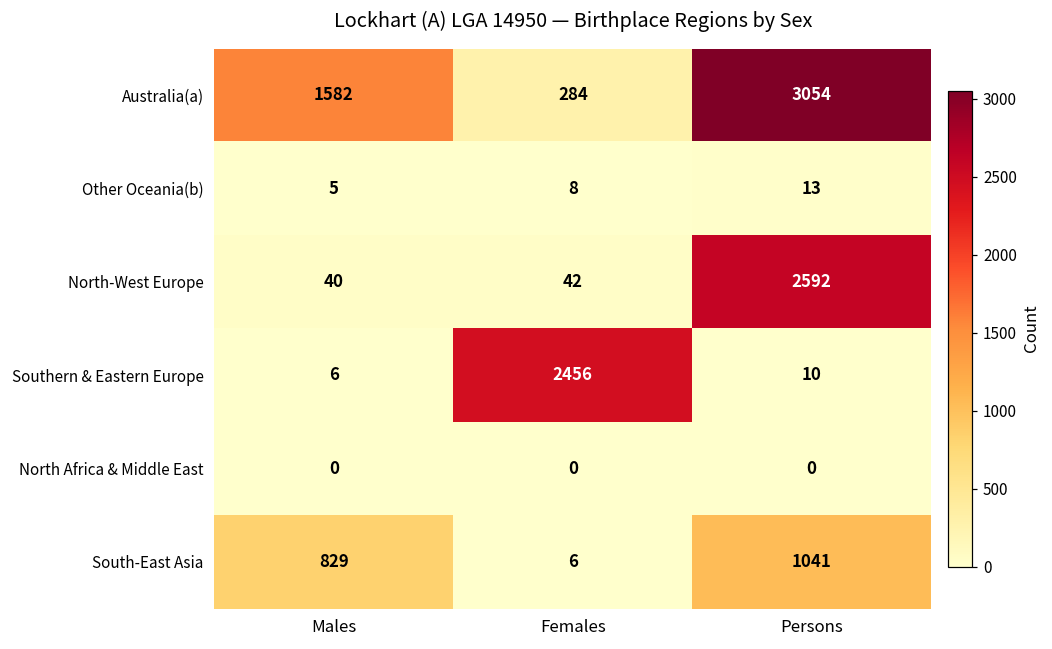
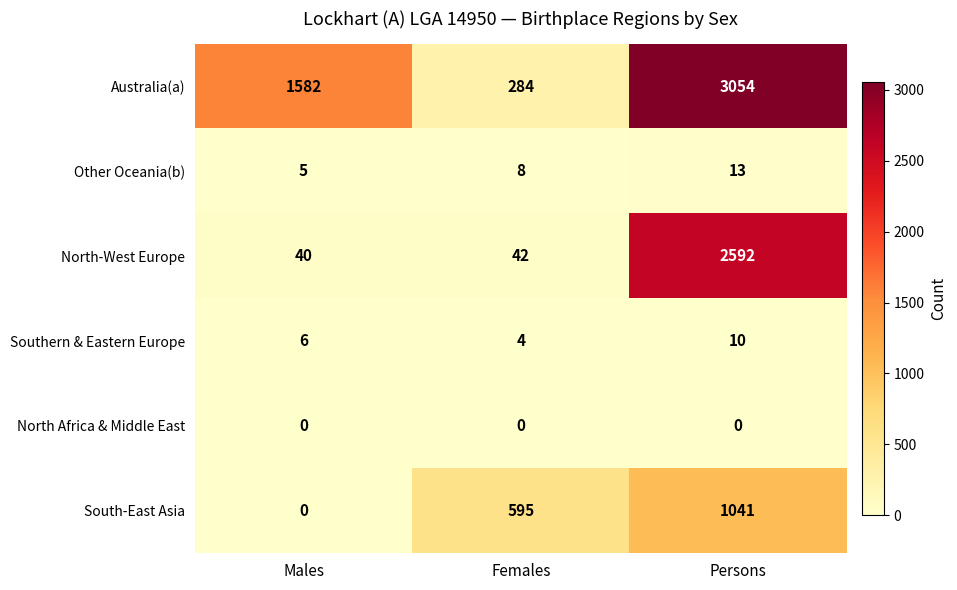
Southern & Eastern Europe, Females: 2456 -> 4
South-East Asia, Males: 829 -> 0
South-East Asia, Females: 6 -> 595
